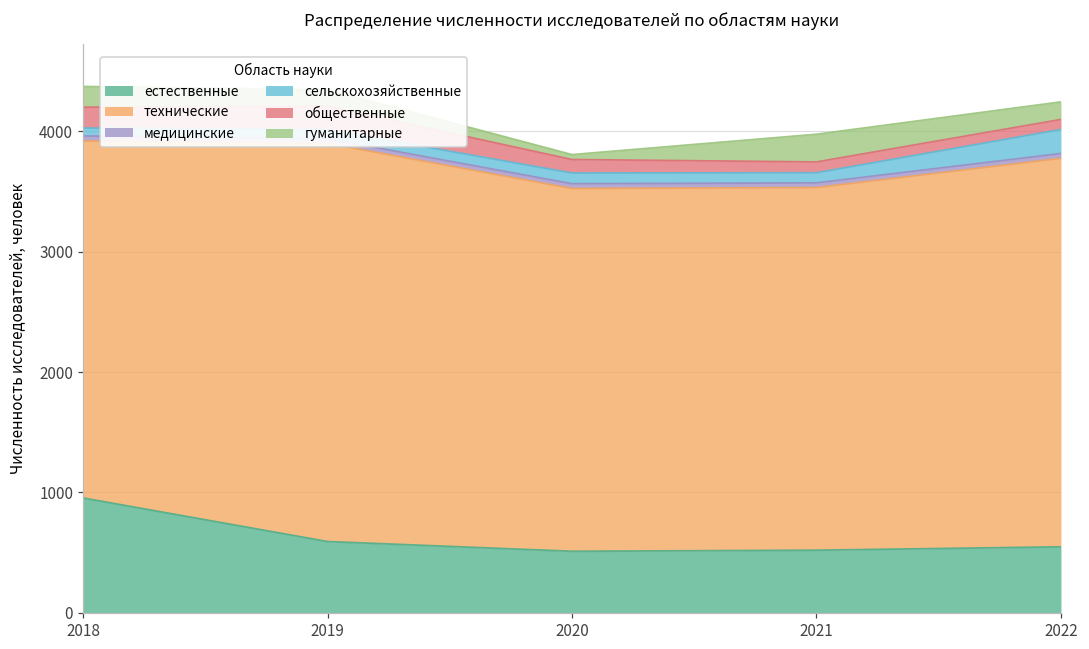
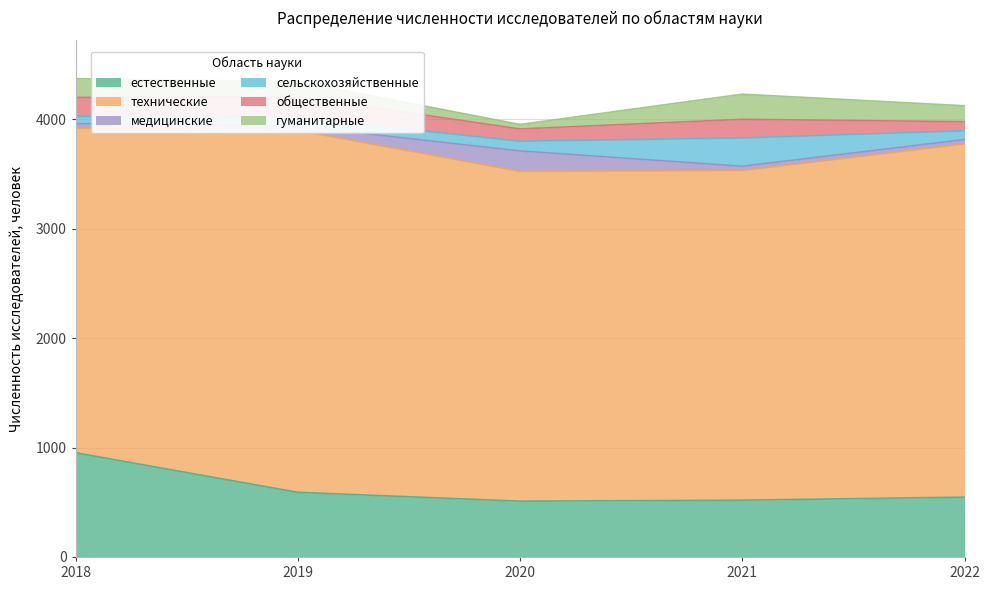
медицинские, 2020: 40 -> 190
сельскохозяйственные, 2021: 80 -> 260
общественные, 2021: 90 -> 170
сельскохозяйственные, 2022: 200 -> 80
